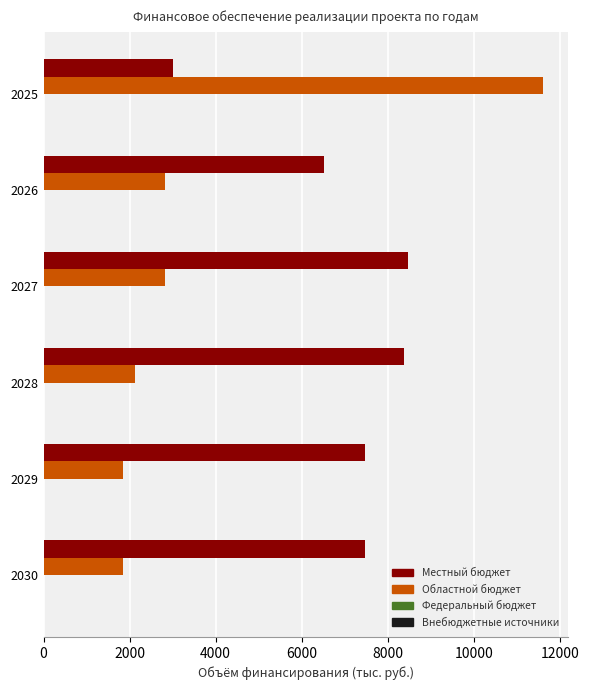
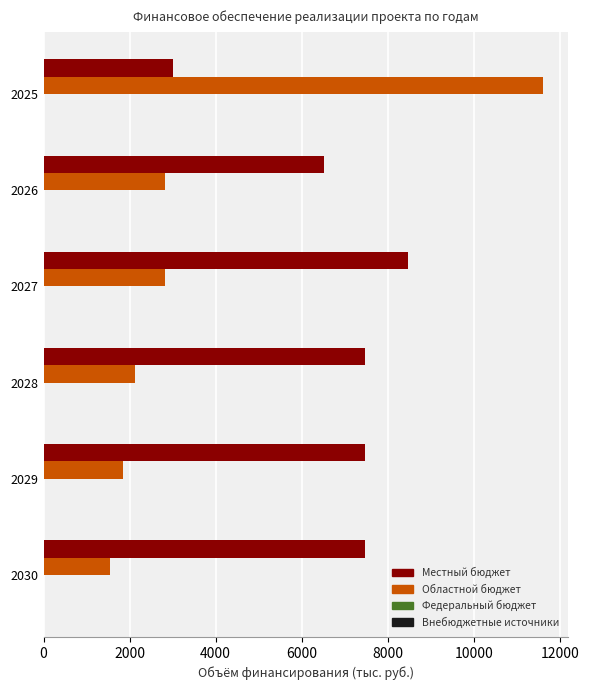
Местный бюджет, 2028: 8400 -> 7500
Областной бюджет, 2030: 1800 -> 1600
